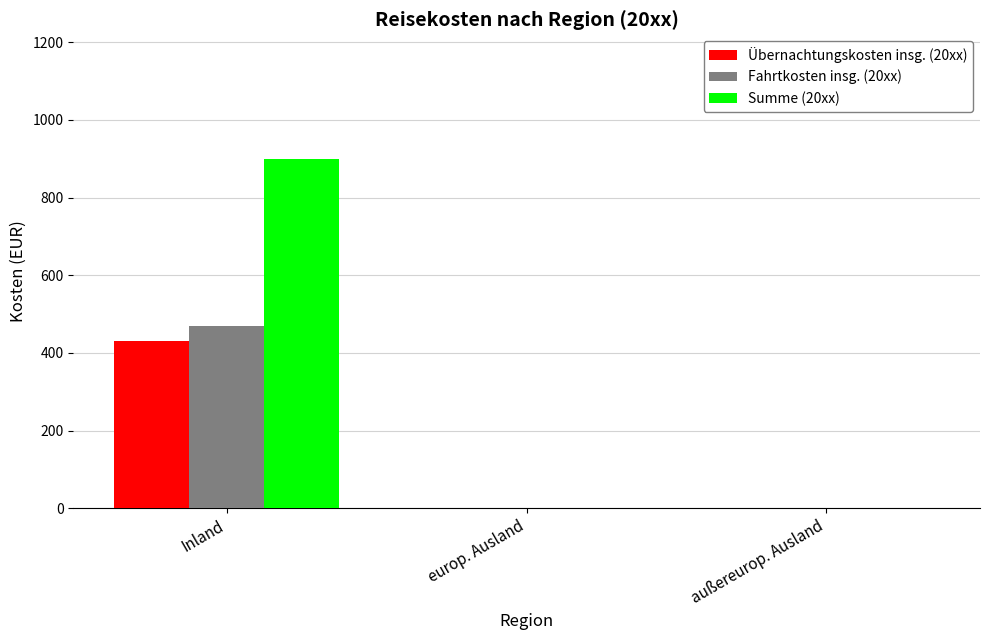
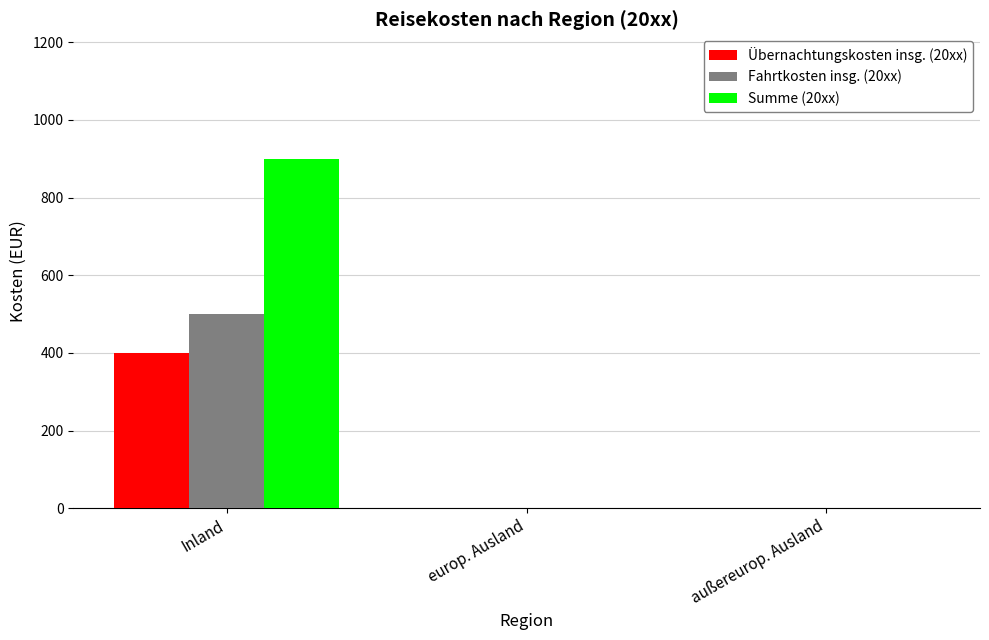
Übernachtungskosten insg. (20xx), Inland: 430 -> 400
Fahrtkosten insg. (20xx), Inland: 470 -> 500
